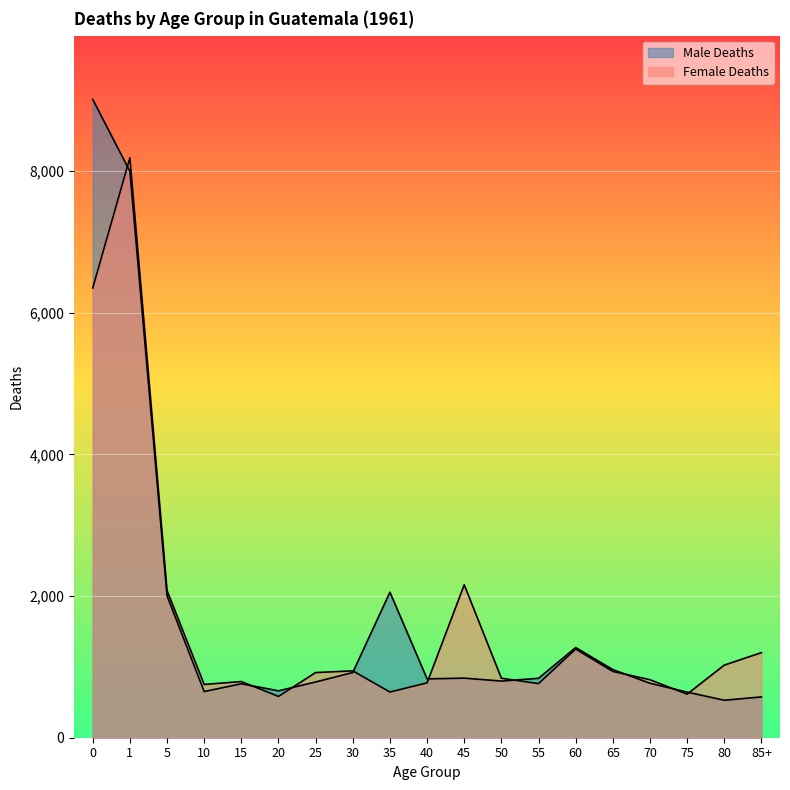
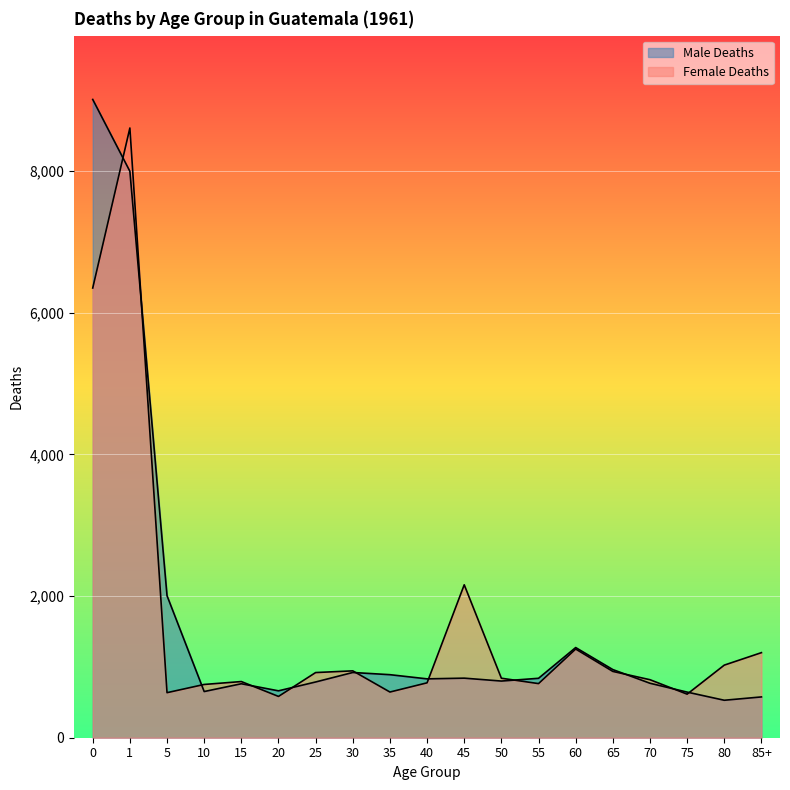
Female Deaths, 1: 8,200 -> 8,600
Female Deaths, 5: 2,100 -> 600
Male Deaths, 35: 2,100 -> 900
